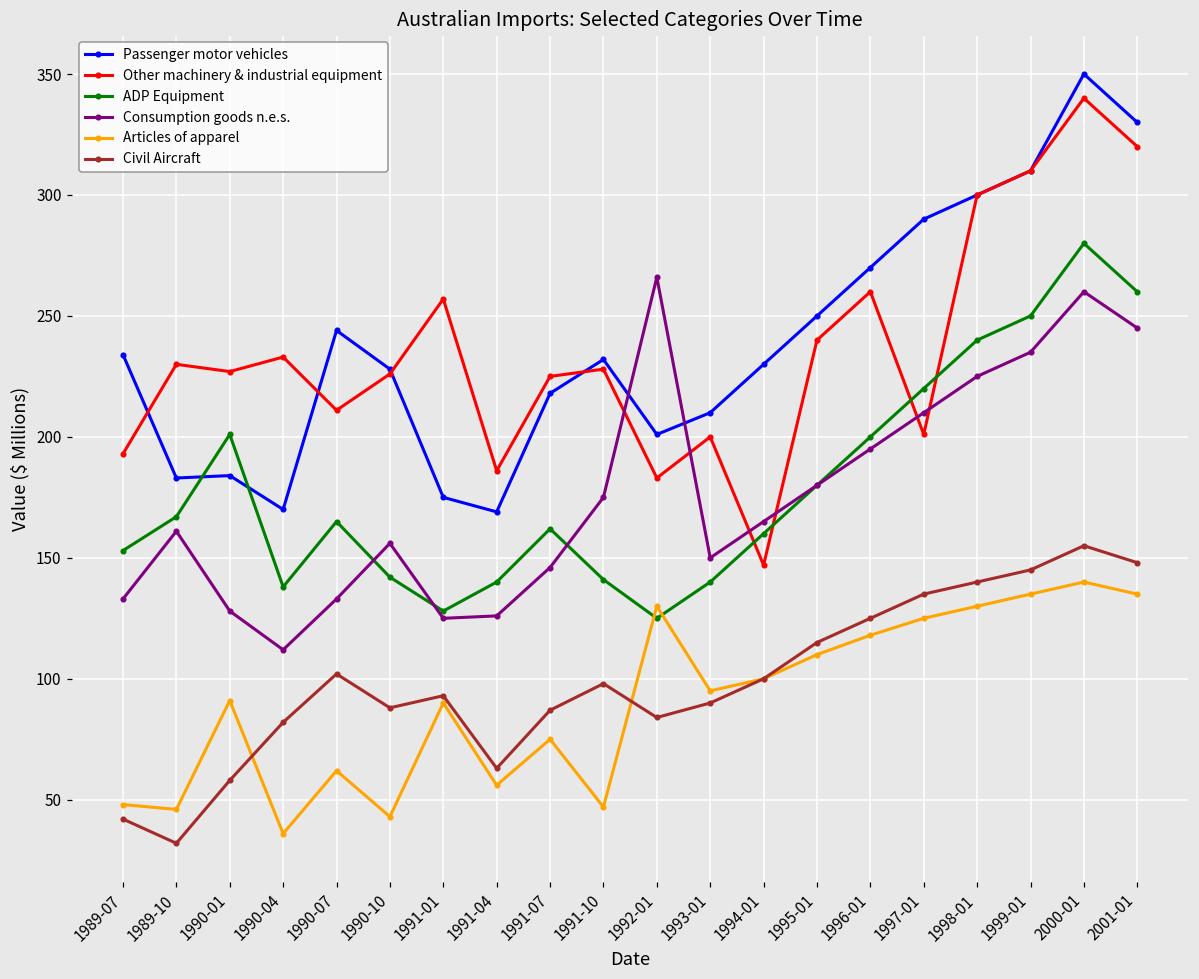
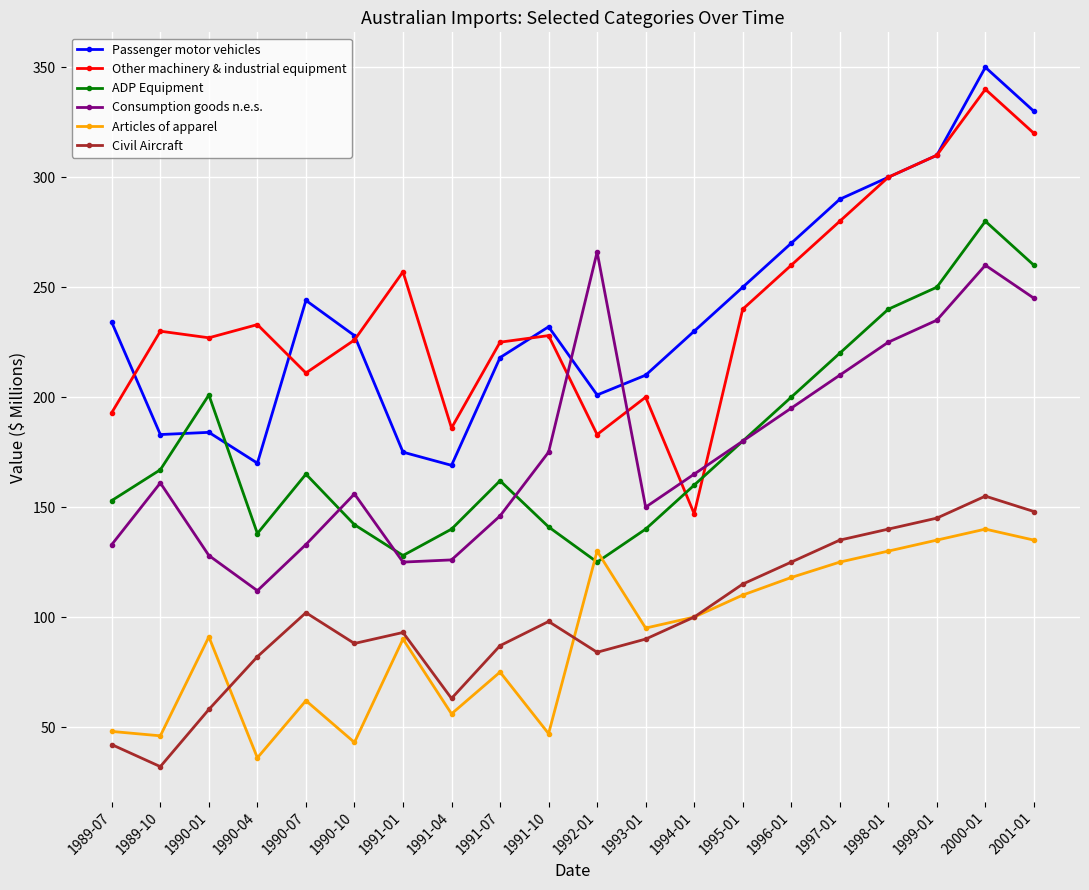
Other machinery & industrial equipment, 1997-01: 201 -> 280
